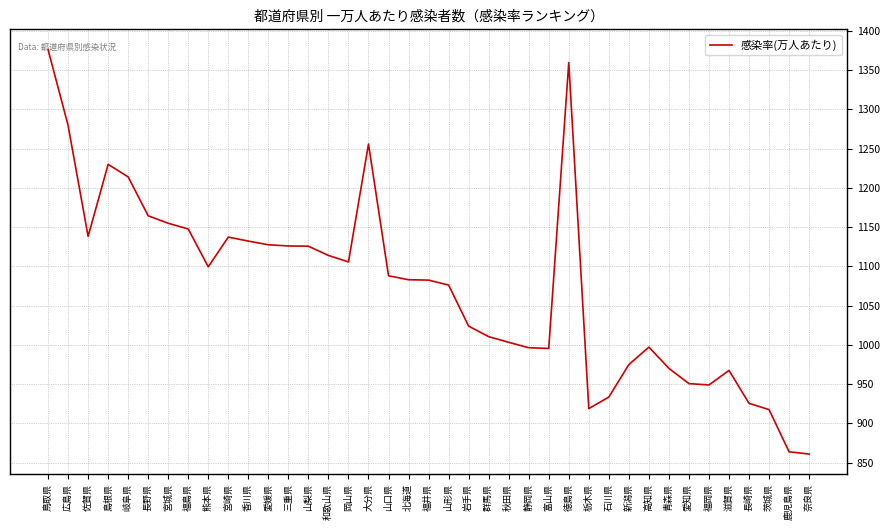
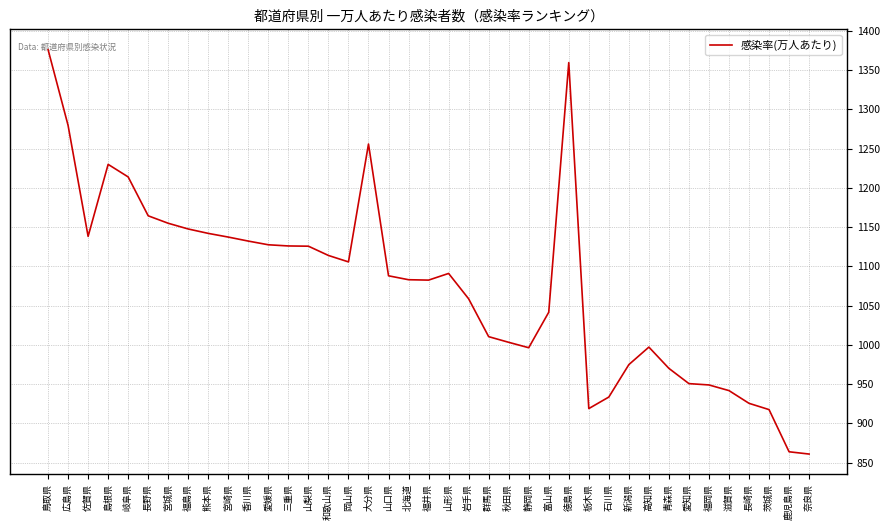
熊本県: 1100 -> 1140
山形県: 1080 -> 1090
岩手県: 1020 -> 1060
富山県: 1000 -> 1040
滋賀県: 970 -> 940
